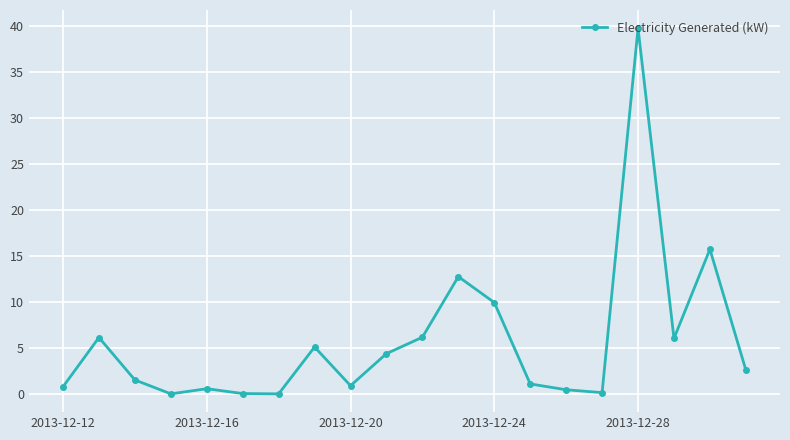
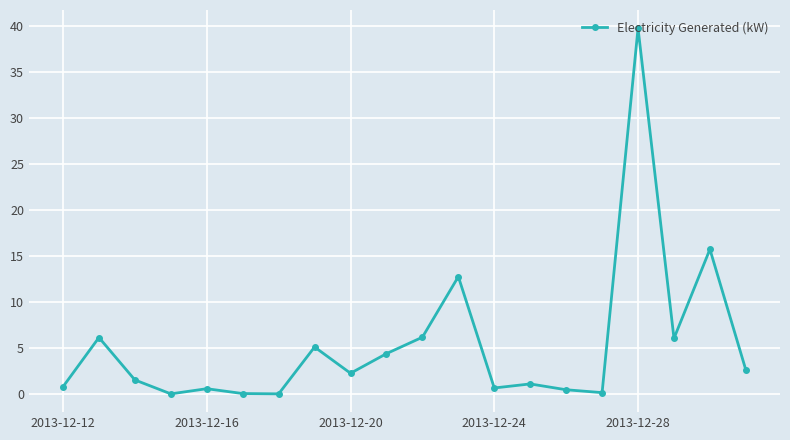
2013-12-20: 1 -> 2
2013-12-24: 10 -> 1
